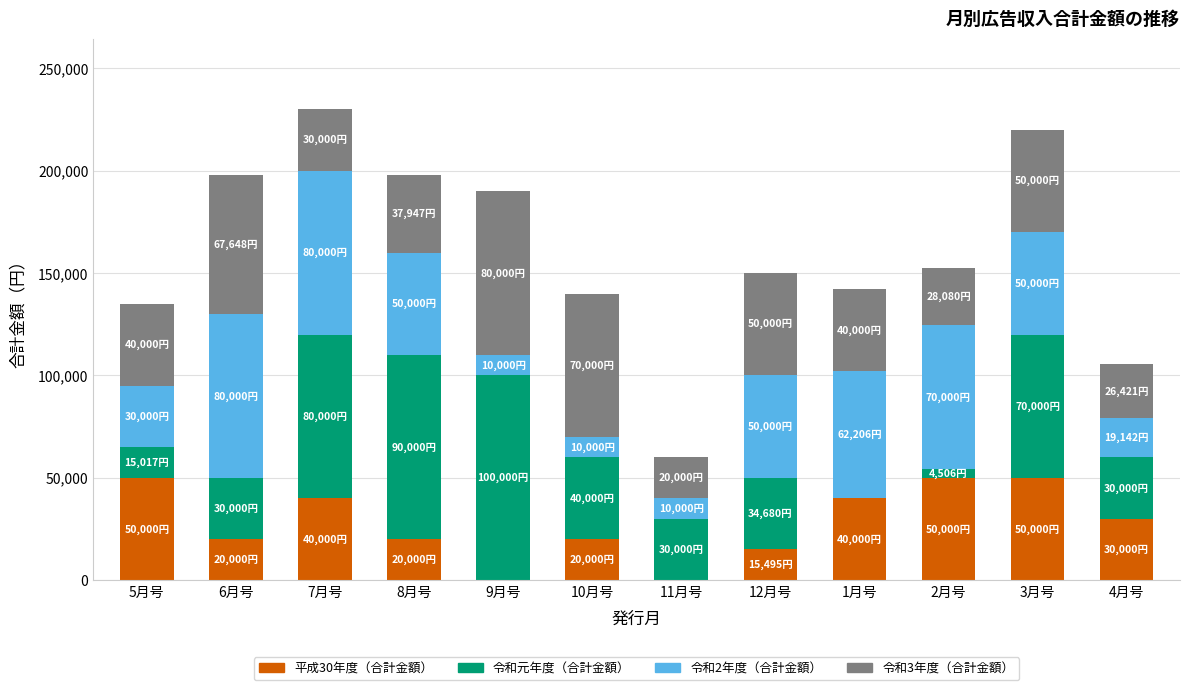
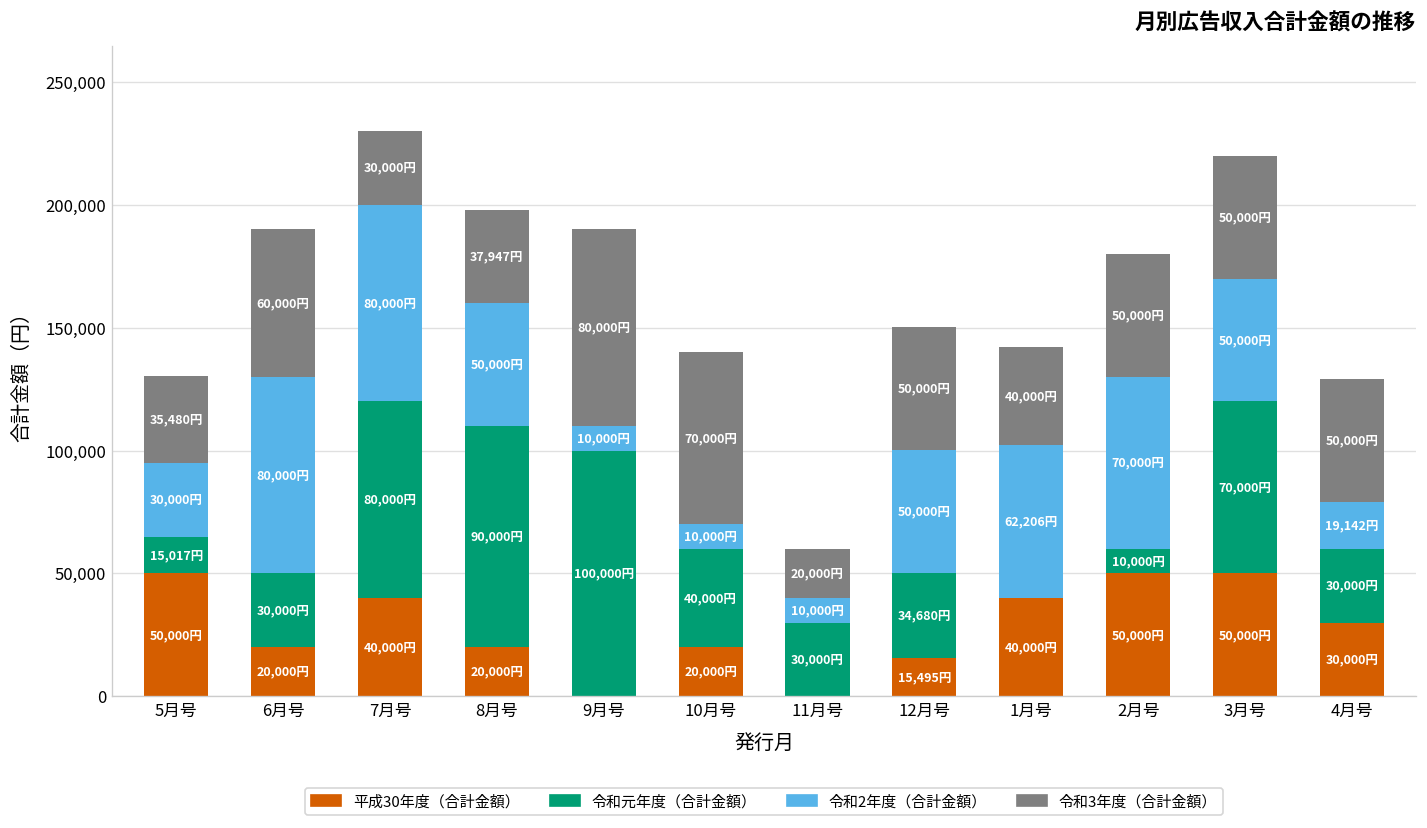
令和3年度（合計金額）, 5月号: 40,000円 -> 35,480円
令和3年度（合計金額）, 6月号: 67,648円 -> 60,000円
令和元年度（合計金額）, 2月号: 4,506円 -> 10,000円
令和3年度（合計金額）, 2月号: 28,080円 -> 50,000円
令和3年度（合計金額）, 4月号: 26,421円 -> 50,000円
